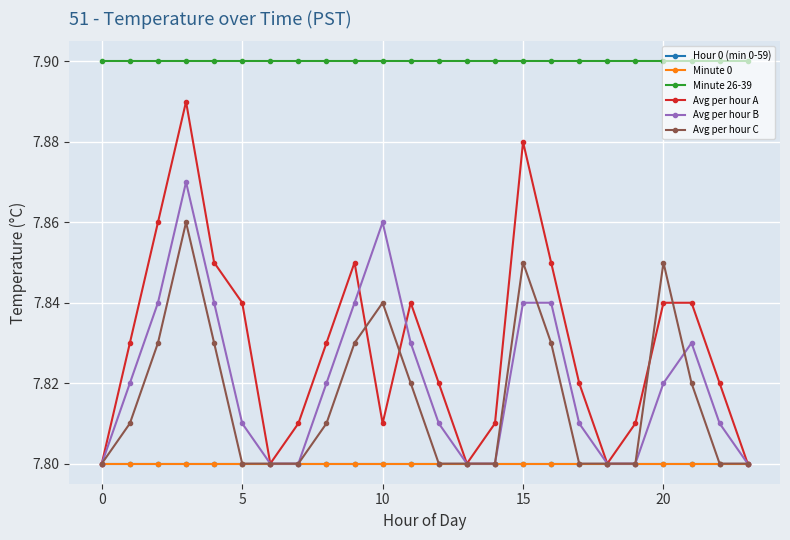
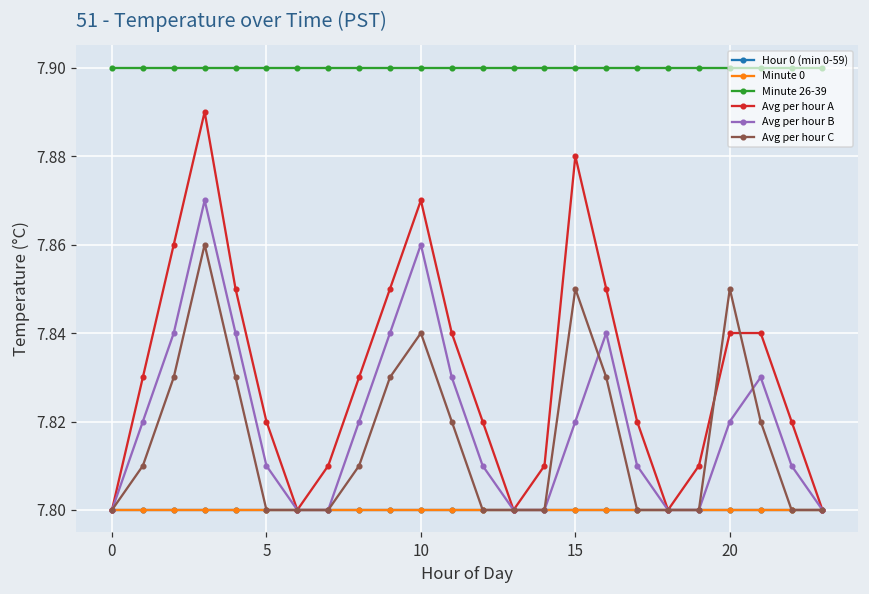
Avg per hour A, 5: 7.84 -> 7.82
Avg per hour A, 10: 7.81 -> 7.87
Avg per hour B, 15: 7.84 -> 7.82
